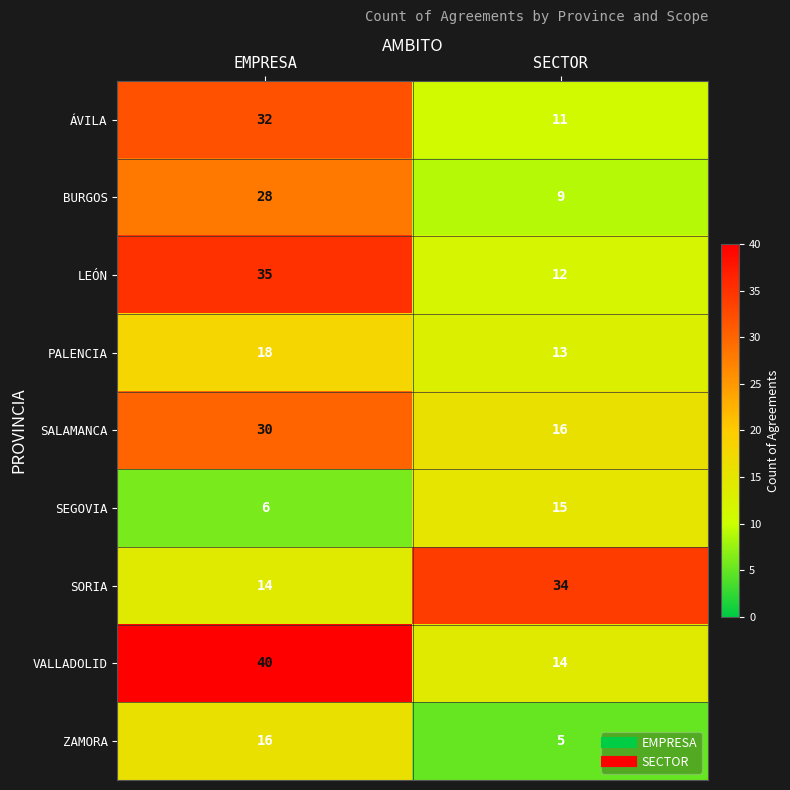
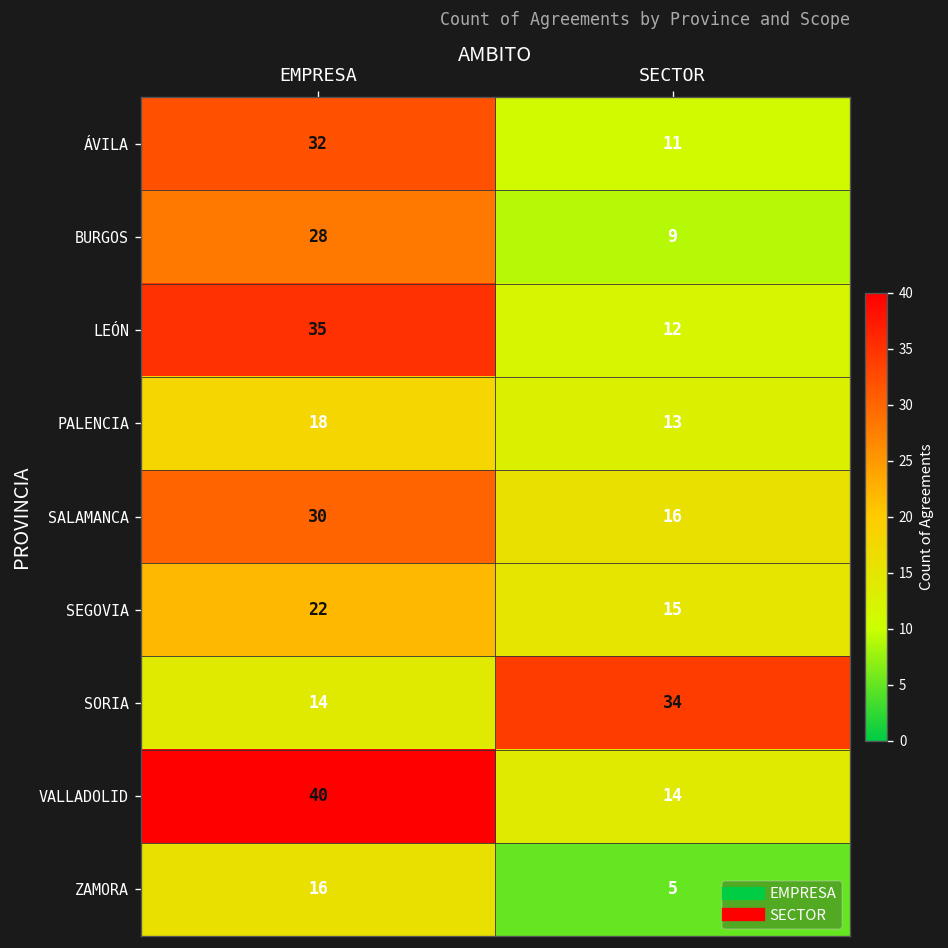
SEGOVIA, EMPRESA: 6 -> 22
